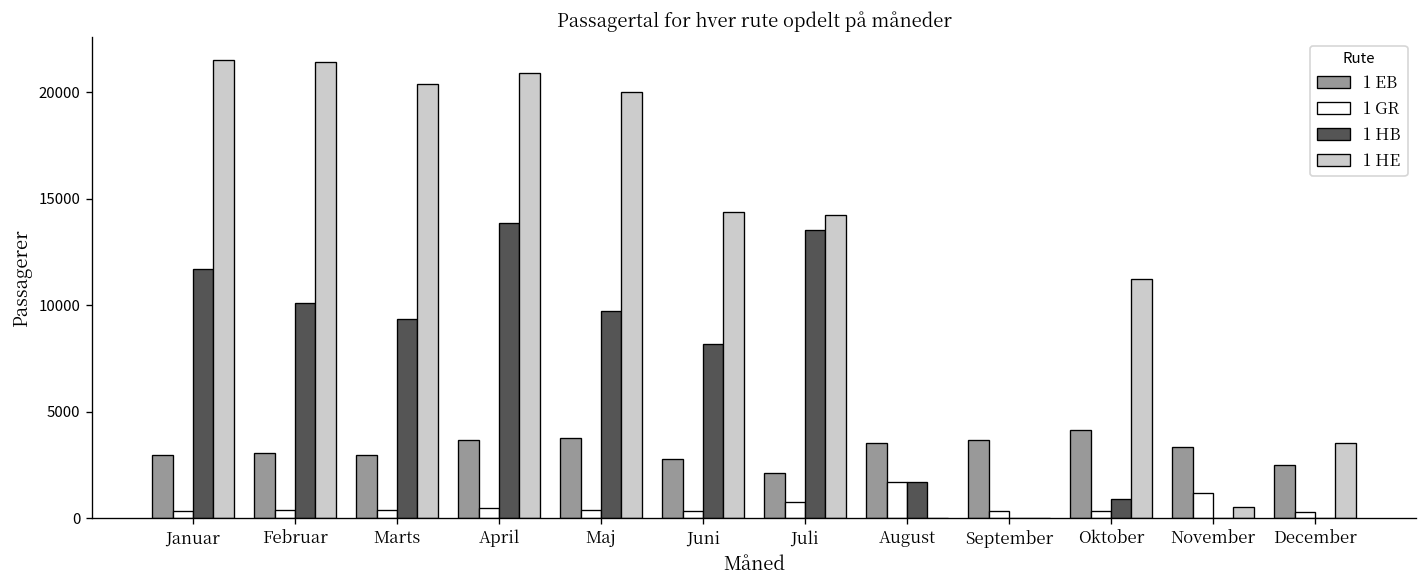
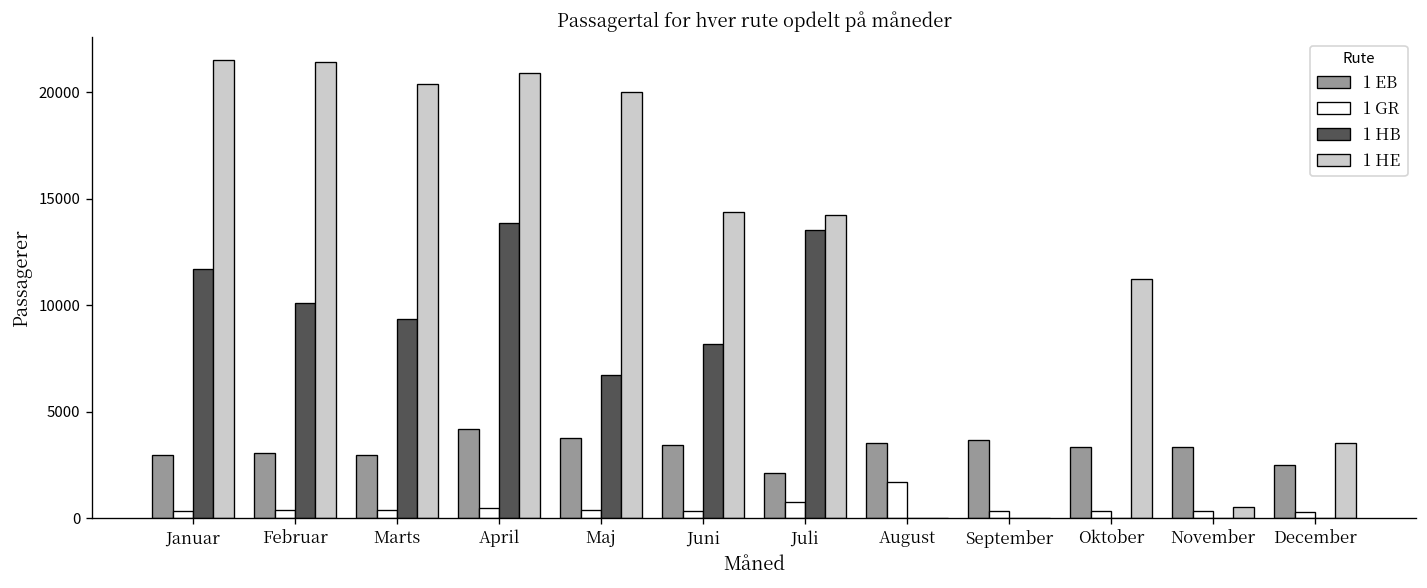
1 EB, April: 3700 -> 4200
1 HB, Maj: 9700 -> 6700
1 EB, Juni: 2800 -> 3400
1 HB, August: 1700 -> 0
1 EB, Oktober: 4100 -> 3400
1 HB, Oktober: 900 -> 0
1 GR, November: 1200 -> 300
